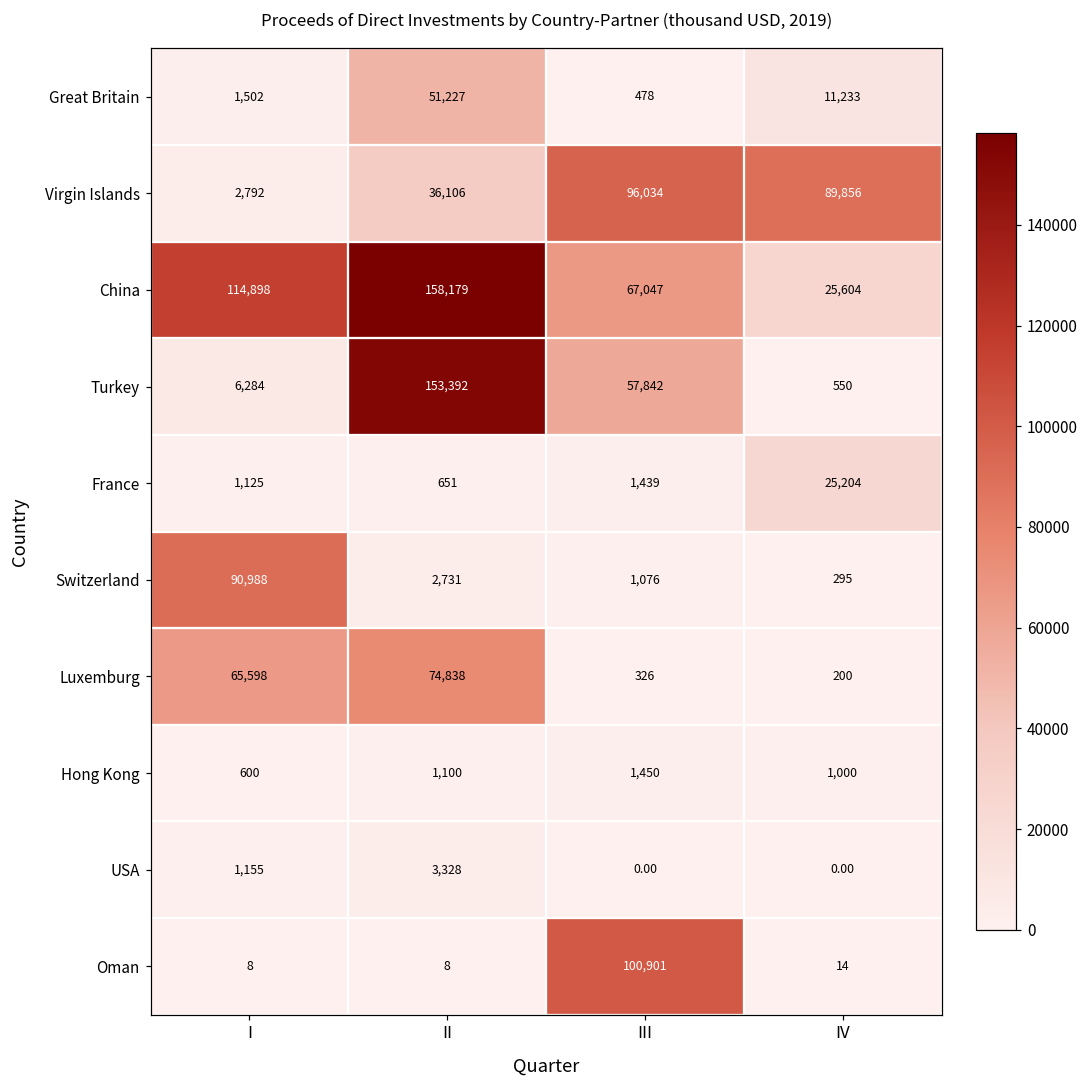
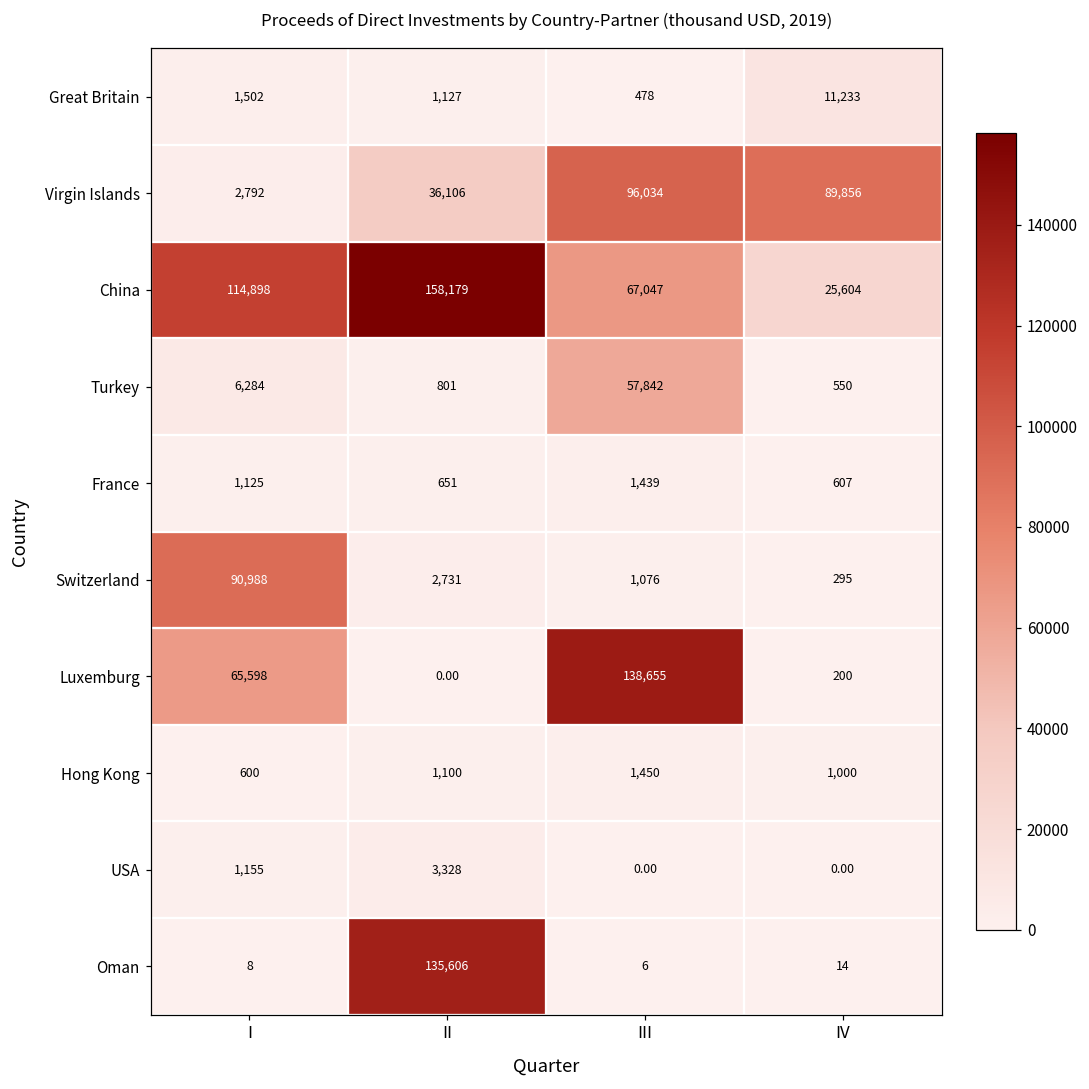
Great Britain, II: 51,227 -> 1,127
Turkey, II: 153,392 -> 801
France, IV: 25,204 -> 607
Luxemburg, II: 74,838 -> 0.00
Luxemburg, III: 326 -> 138,655
Oman, II: 8 -> 135,606
Oman, III: 100,901 -> 6
